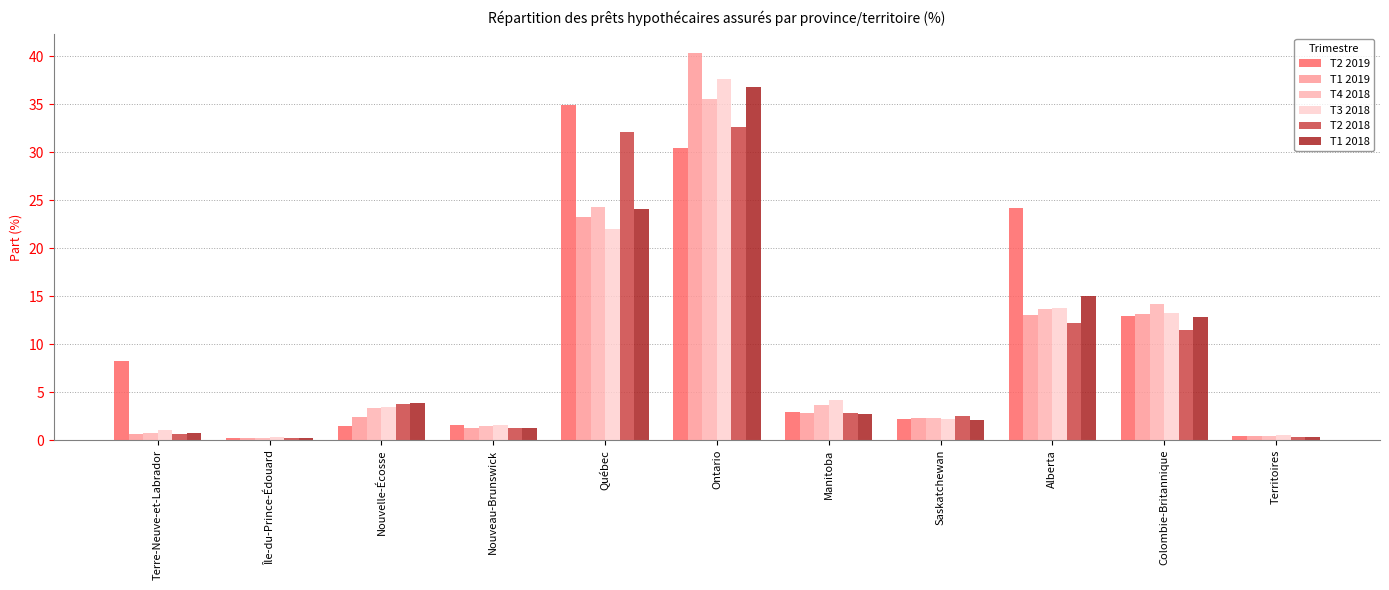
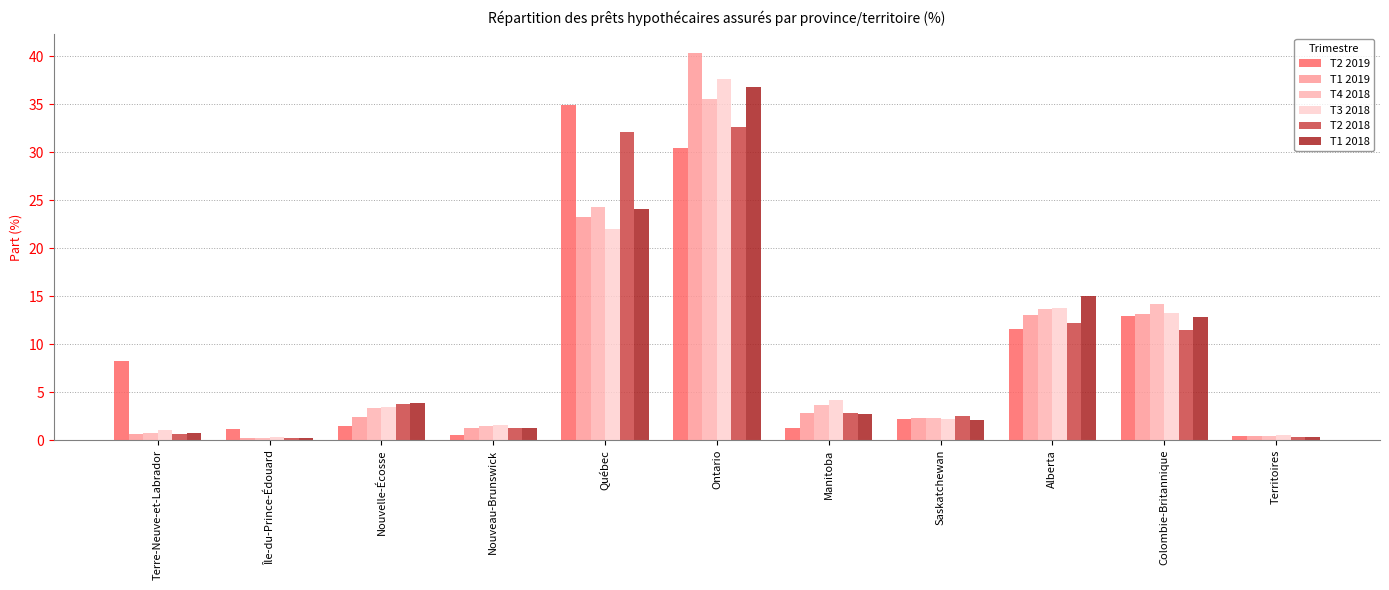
T2 2019, Île-du-Prince-Édouard: 0 -> 1
T2 2019, Nouveau-Brunswick: 2 -> 1
T2 2019, Manitoba: 3 -> 1
T2 2019, Alberta: 24 -> 12
